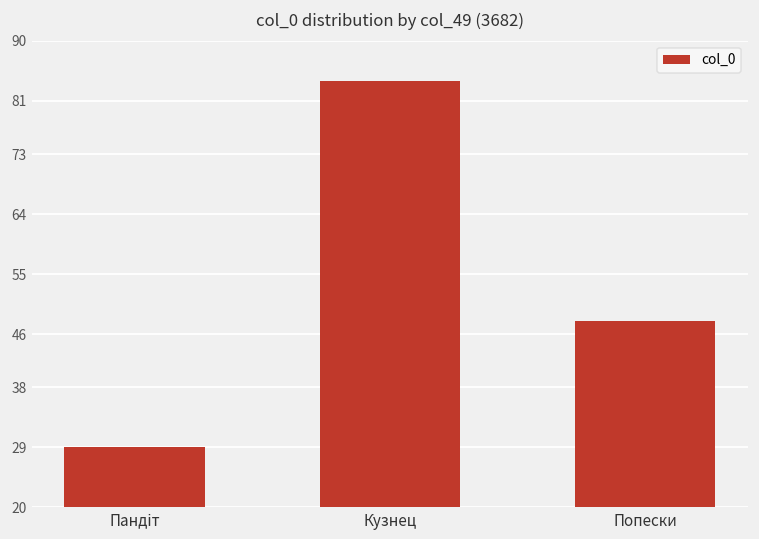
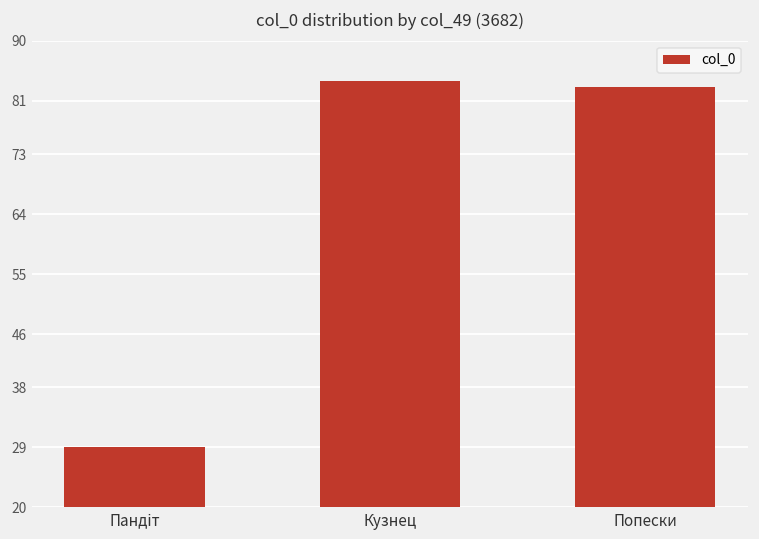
Попески: 48 -> 83
